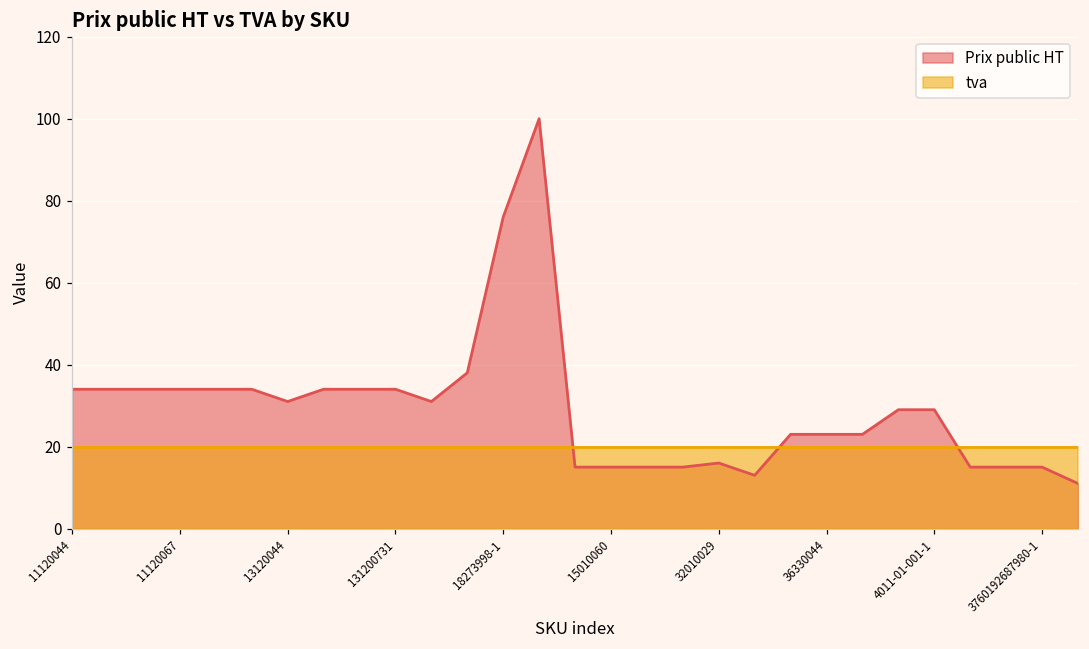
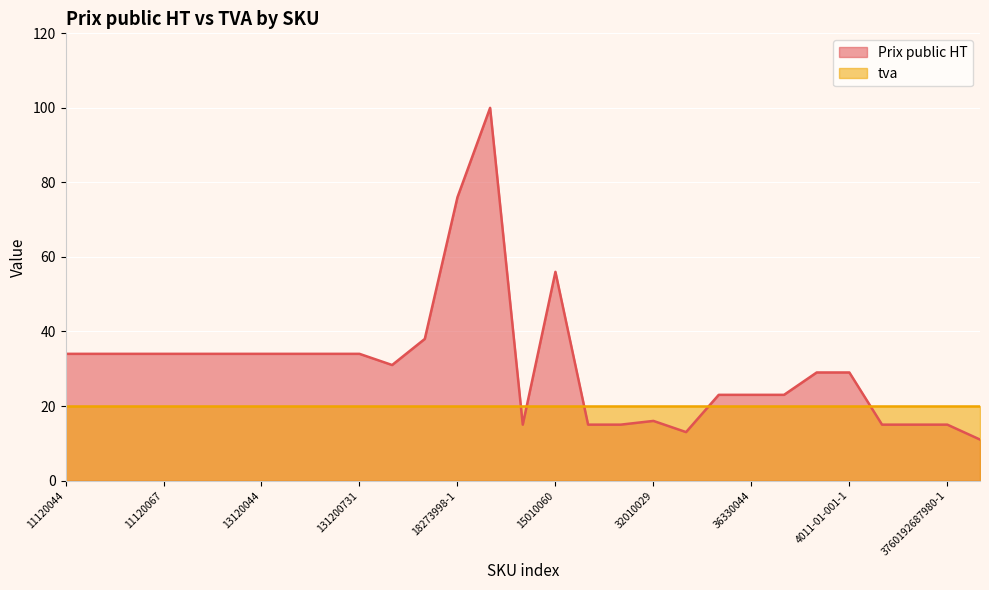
Prix public HT, 13120044: 31 -> 34
Prix public HT, 15010060: 15 -> 56
